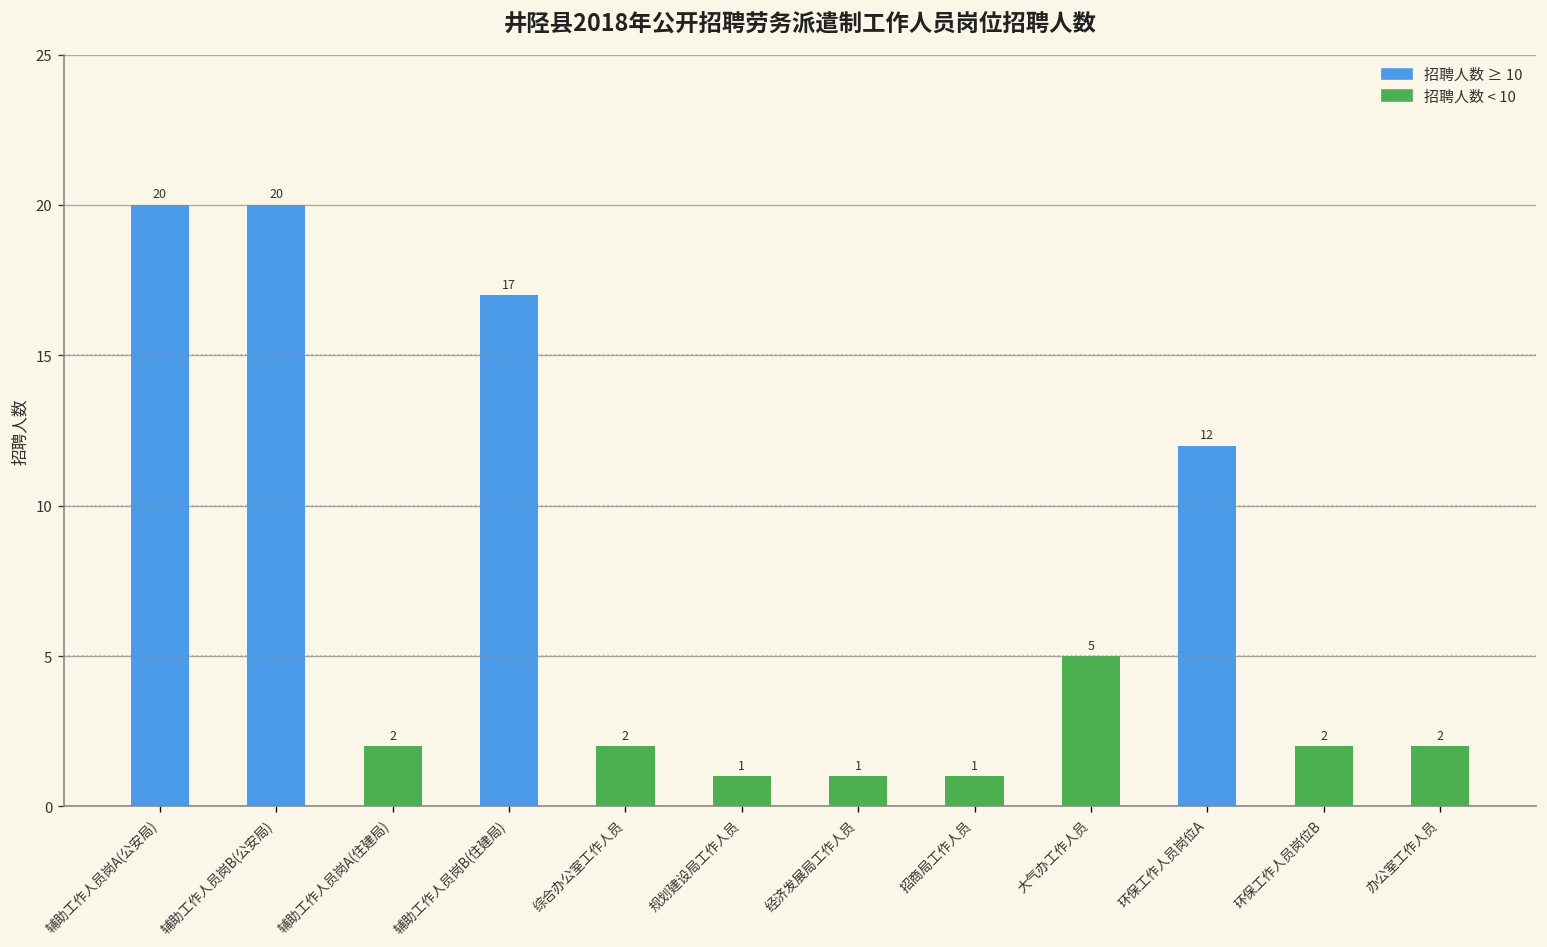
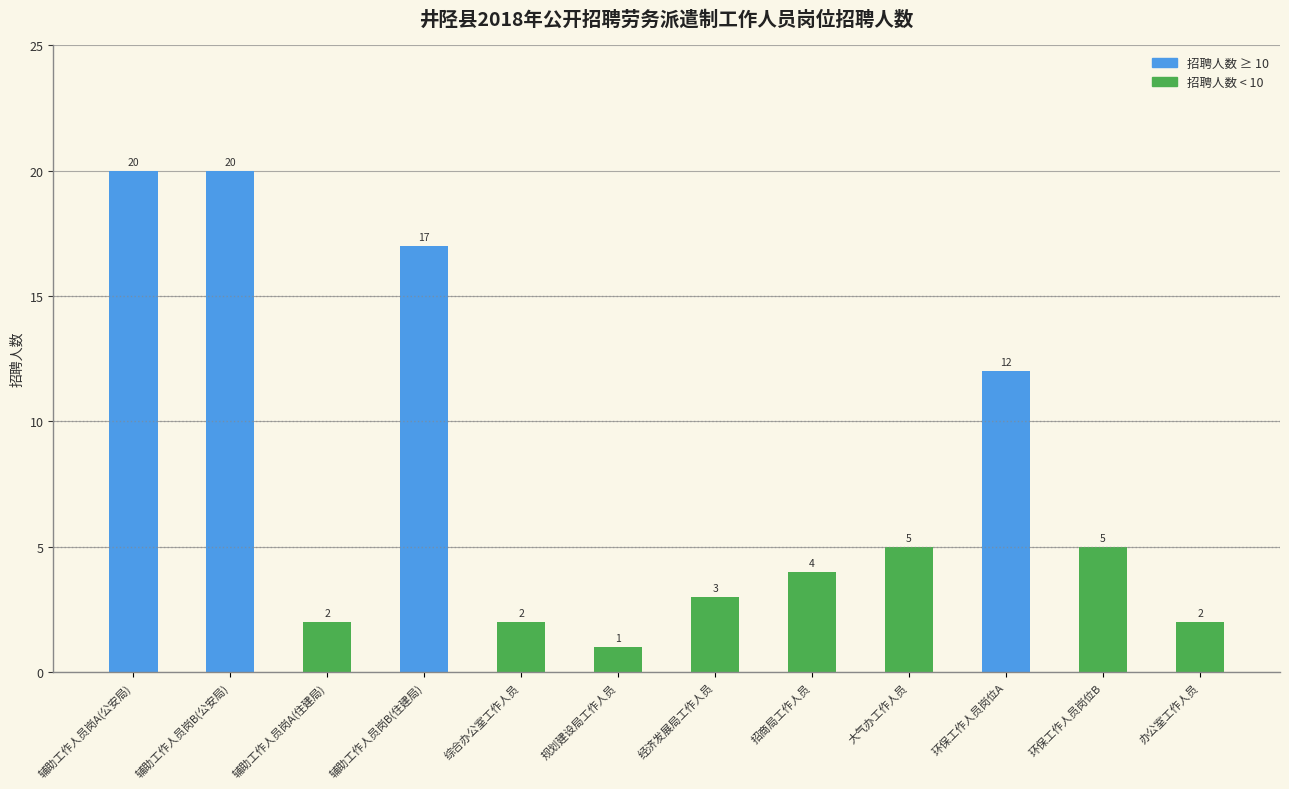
经济发展局工作人员: 1 -> 3
招商局工作人员: 1 -> 4
环保工作人员岗位B: 2 -> 5
